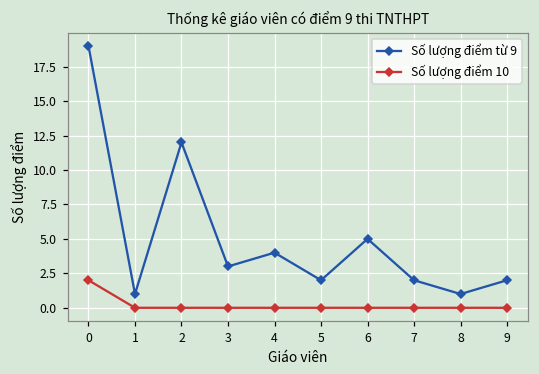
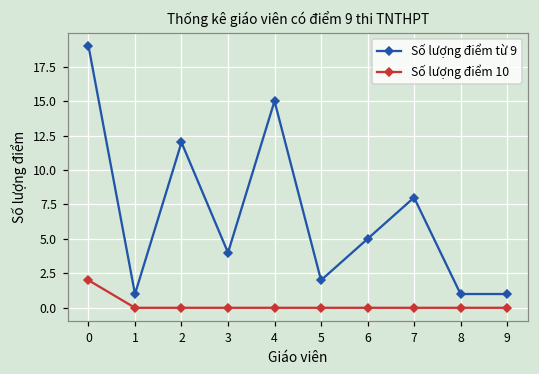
Số lượng điểm từ 9, 3: 3 -> 4
Số lượng điểm từ 9, 4: 4 -> 15
Số lượng điểm từ 9, 7: 2 -> 8
Số lượng điểm từ 9, 9: 2 -> 1
